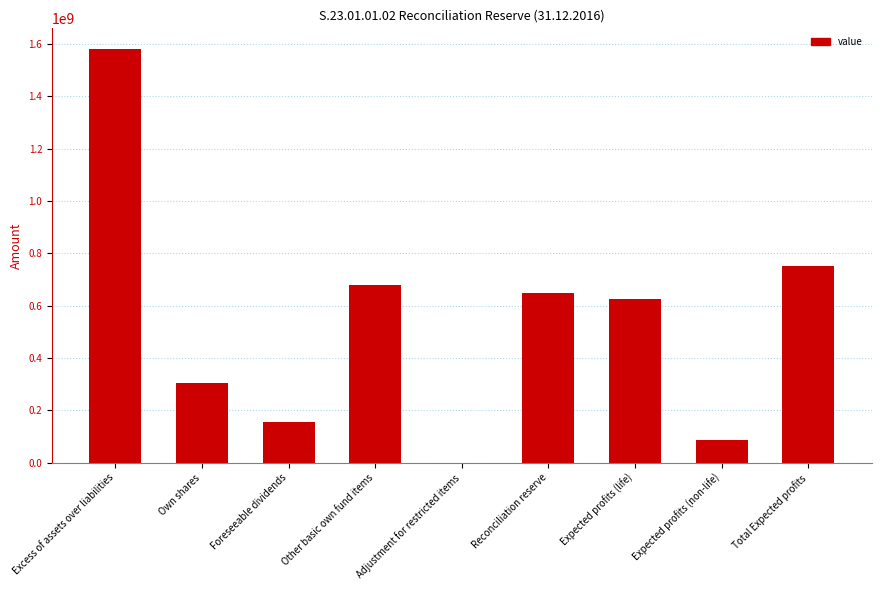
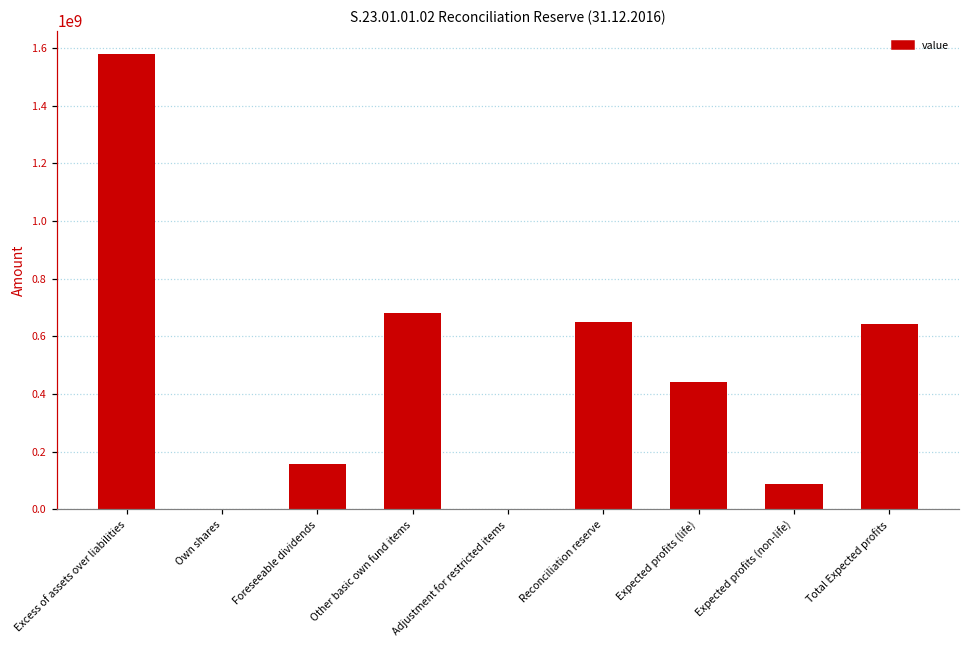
Own shares: 310000000 -> 0
Expected profits (life): 620000000 -> 440000000
Total Expected profits: 750000000 -> 640000000
